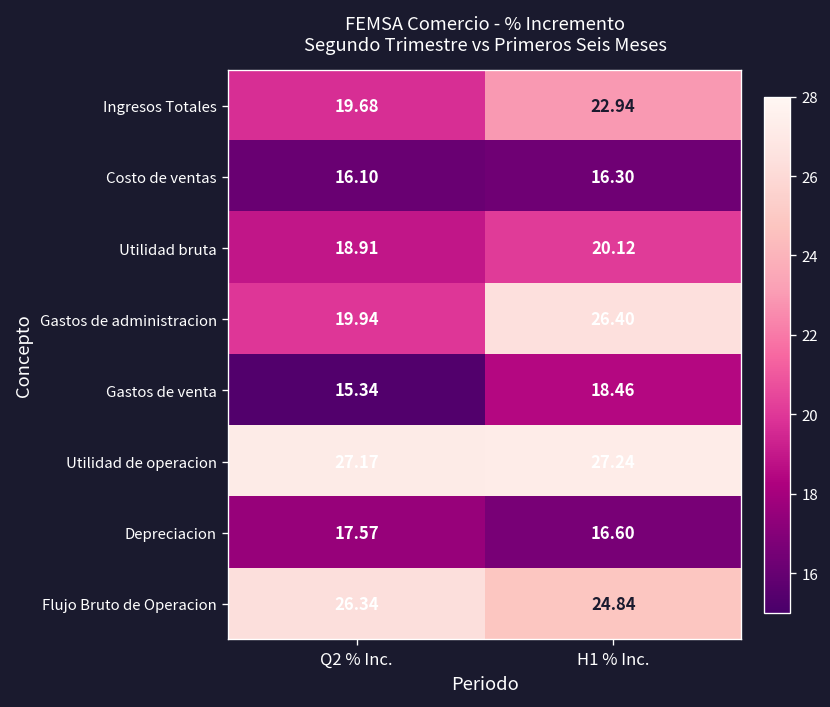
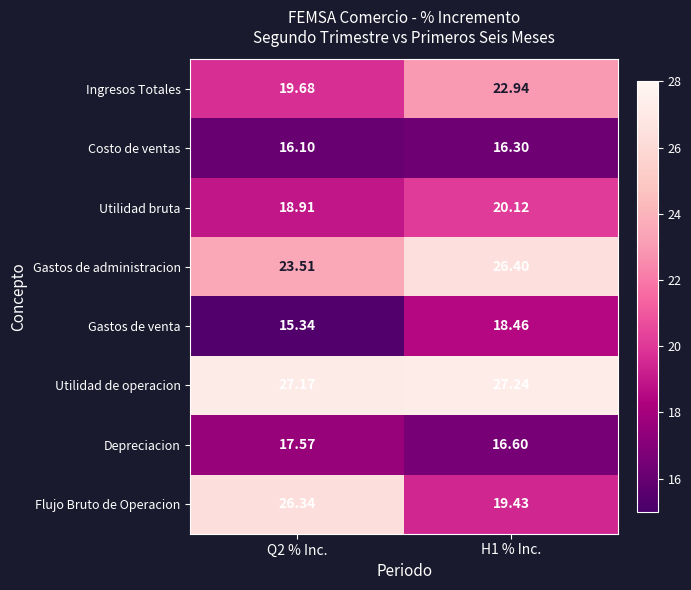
Gastos de administracion, Q2 % Inc.: 19.94 -> 23.51
Flujo Bruto de Operacion, H1 % Inc.: 24.84 -> 19.43
